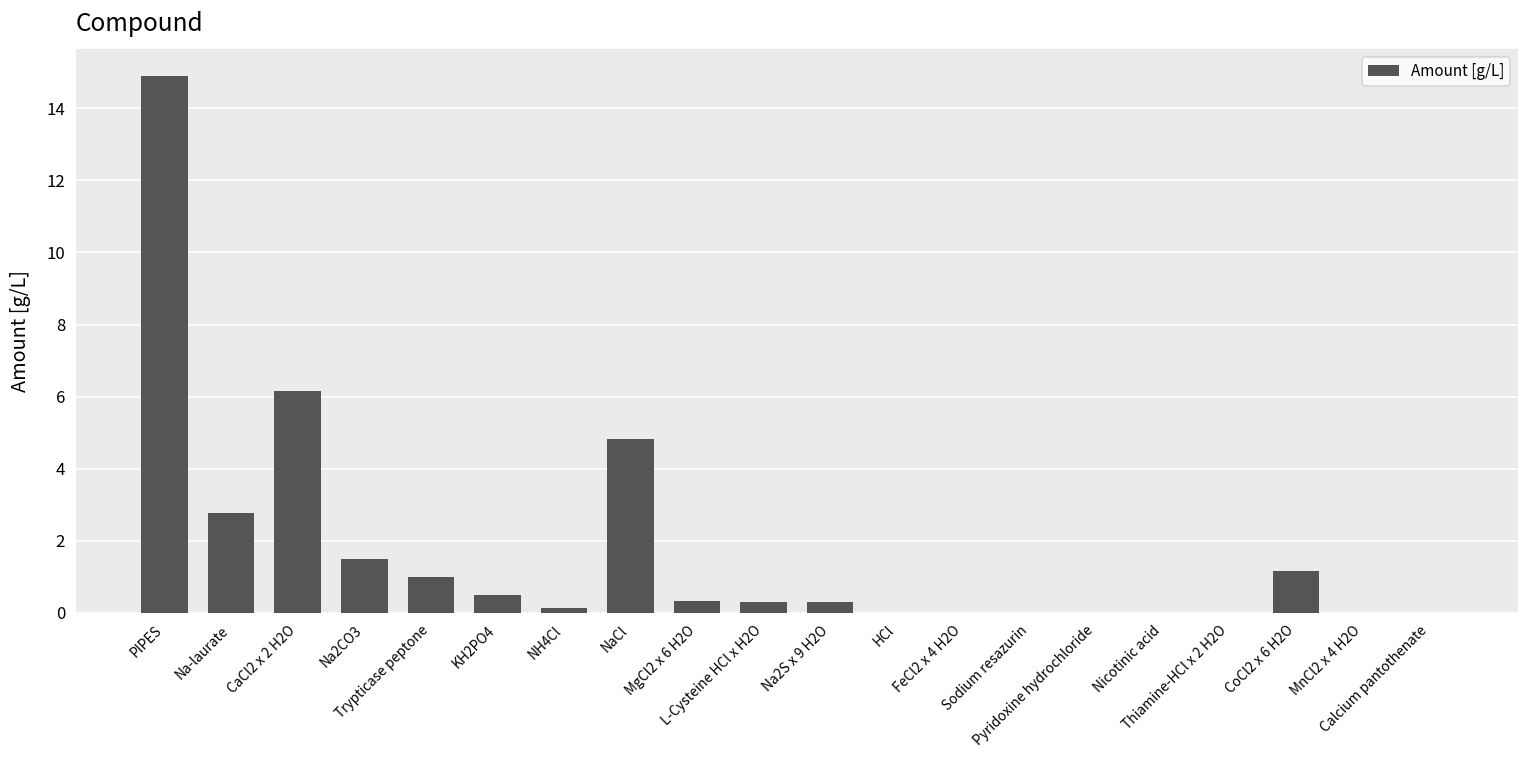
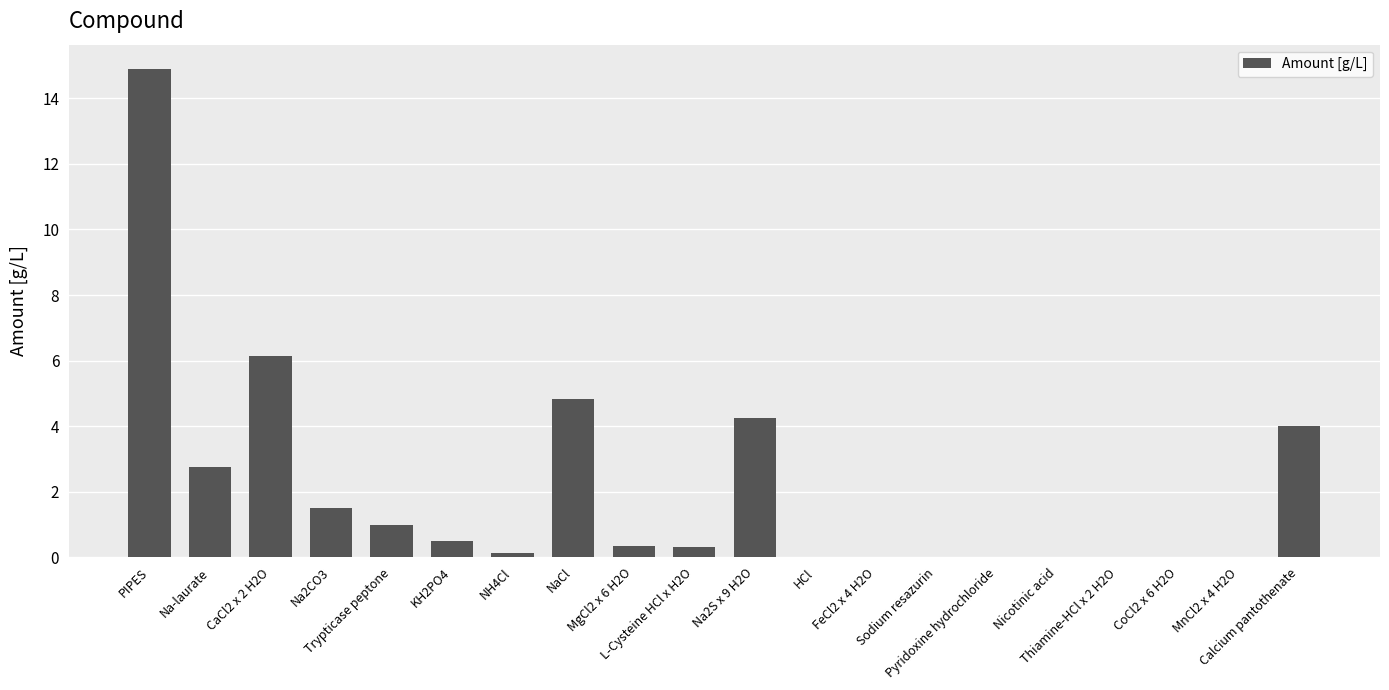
Na2S x 9 H2O: 0.3 -> 4.3
CoCl2 x 6 H2O: 1.2 -> 0.0
Calcium pantothenate: 0 -> 4
